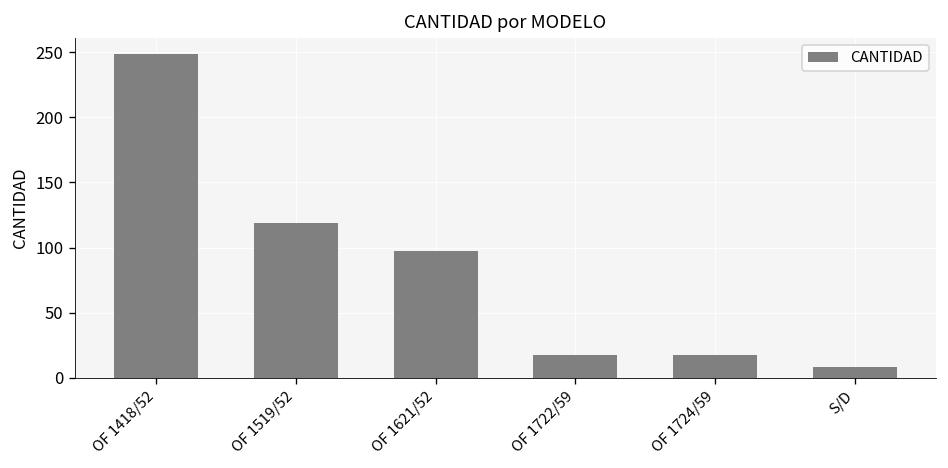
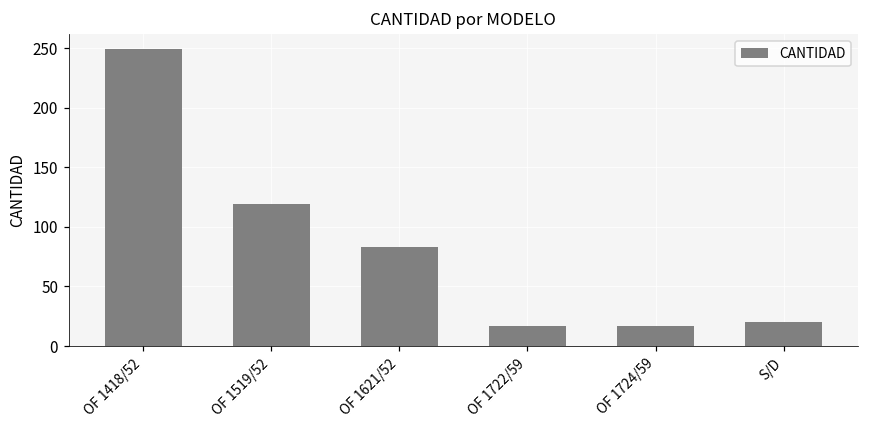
OF 1621/52: 97 -> 83
S/D: 8 -> 20
